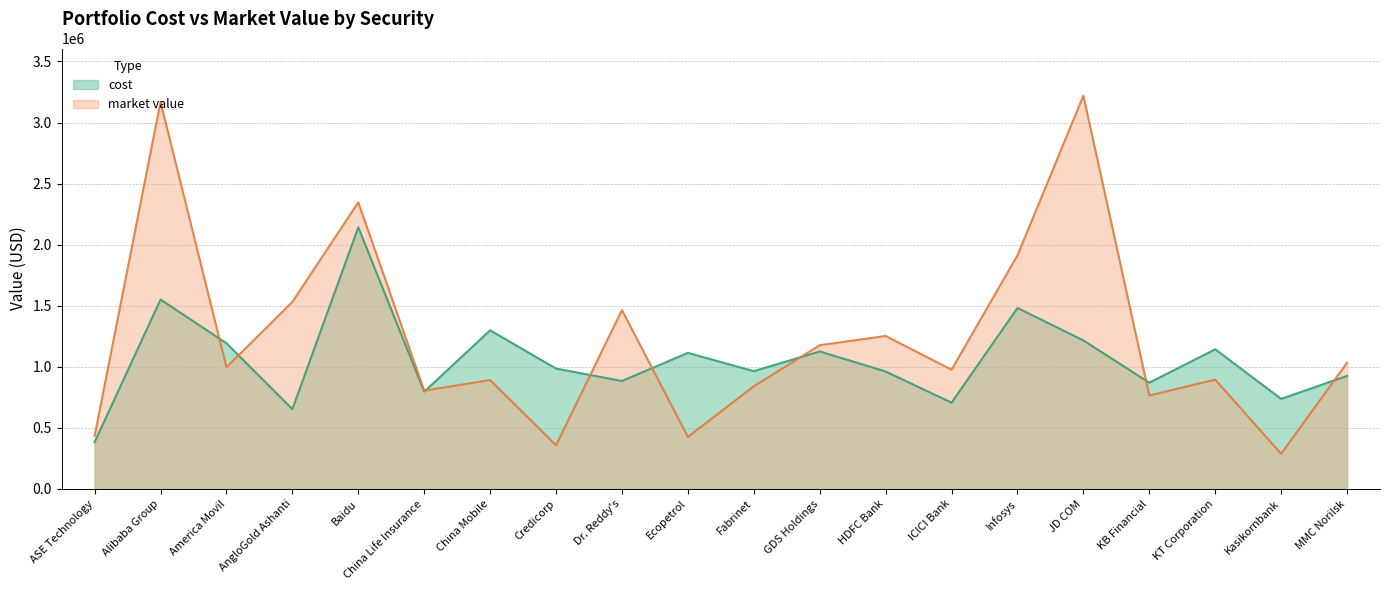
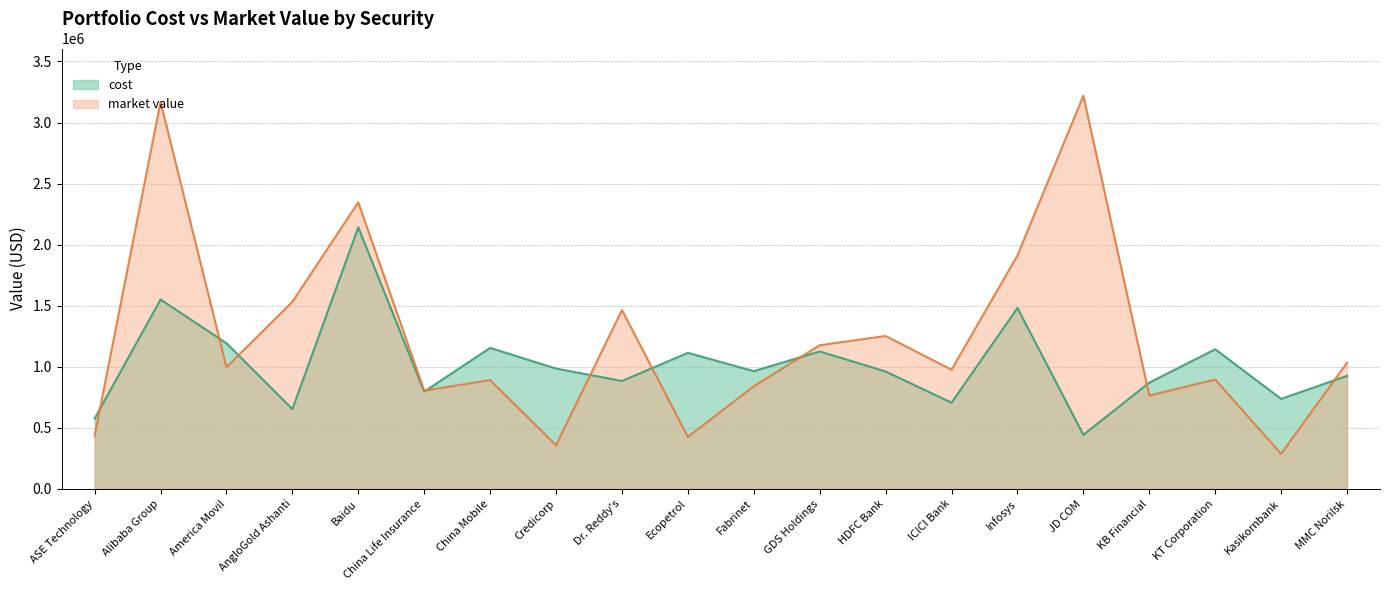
cost, ASE Technology: 380000 -> 580000
cost, China Mobile: 1300000 -> 1150000
cost, JD COM: 1220000 -> 440000
